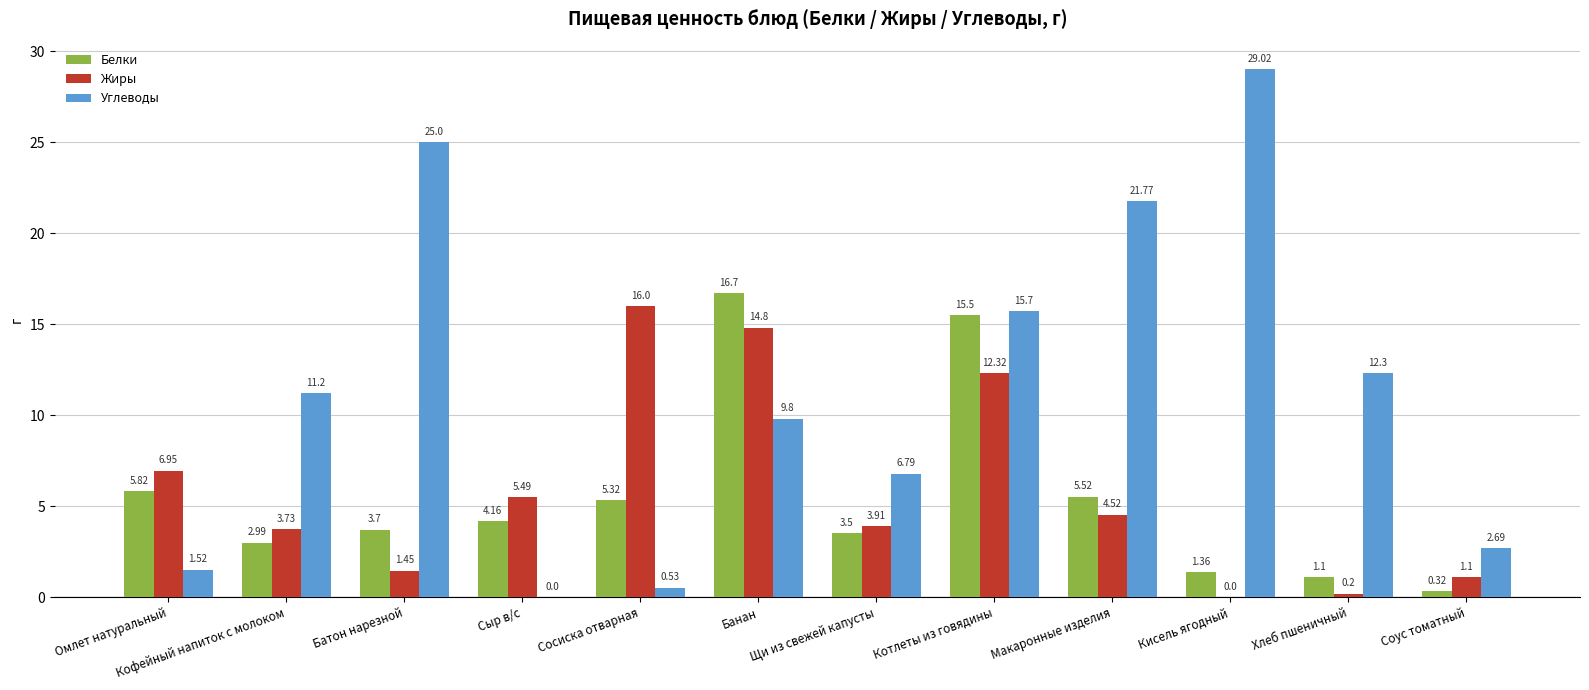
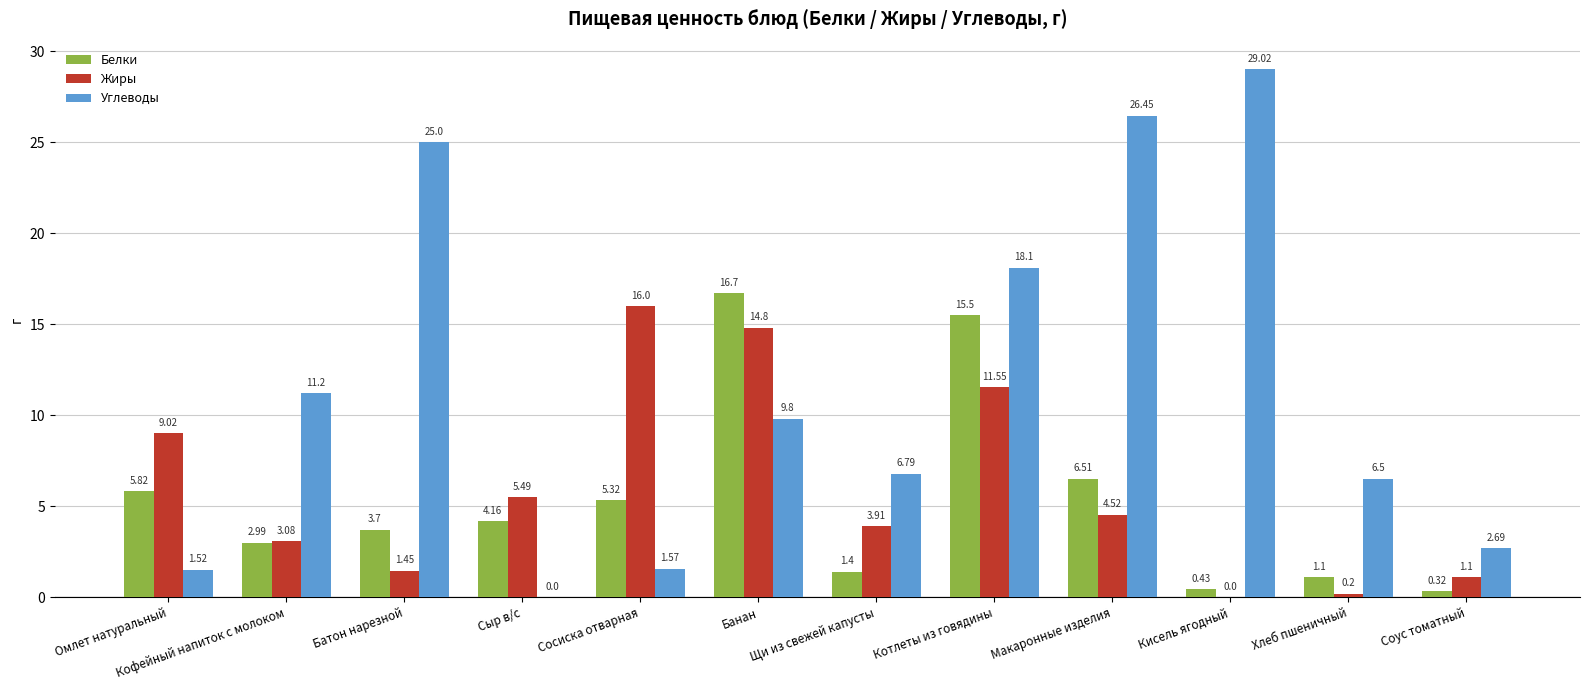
Жиры, Омлет натуральный: 6.95 -> 9.02
Жиры, Кофейный напиток с молоком: 3.73 -> 3.08
Углеводы, Сосиска отварная: 0.53 -> 1.57
Белки, Щи из свежей капусты: 3.5 -> 1.4
Жиры, Котлеты из говядины: 12.32 -> 11.55
Углеводы, Котлеты из говядины: 15.7 -> 18.1
Белки, Макаронные изделия: 5.52 -> 6.51
Углеводы, Макаронные изделия: 21.77 -> 26.45
Белки, Кисель ягодный: 1.36 -> 0.43
Углеводы, Хлеб пшеничный: 12.3 -> 6.5
